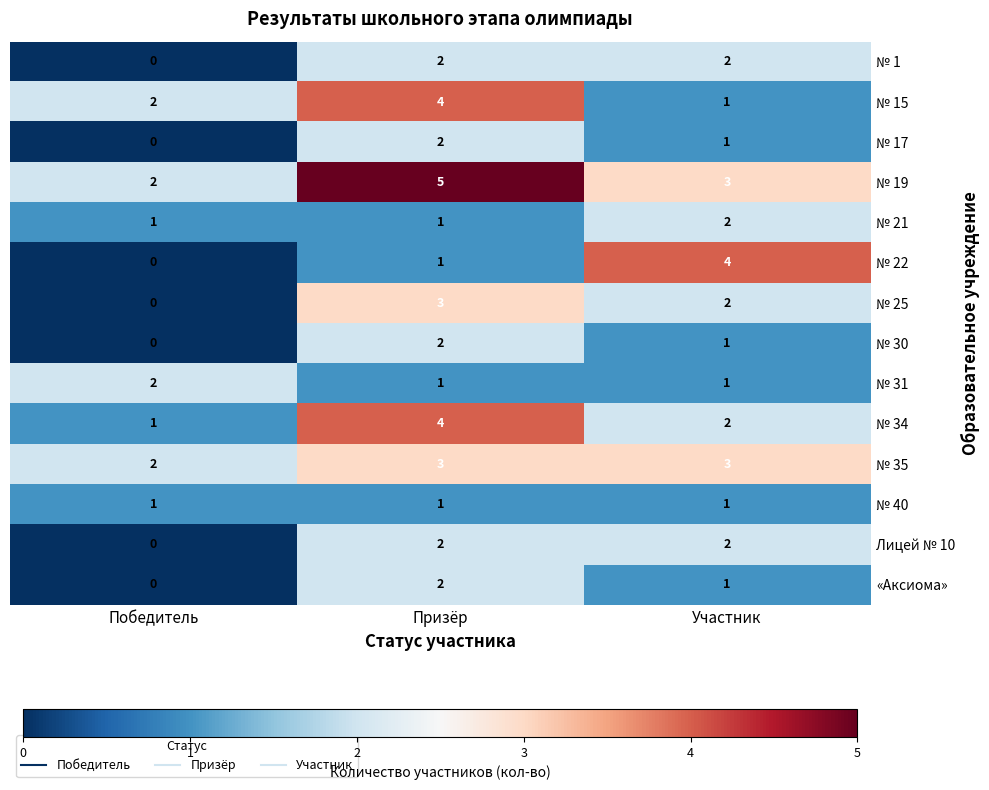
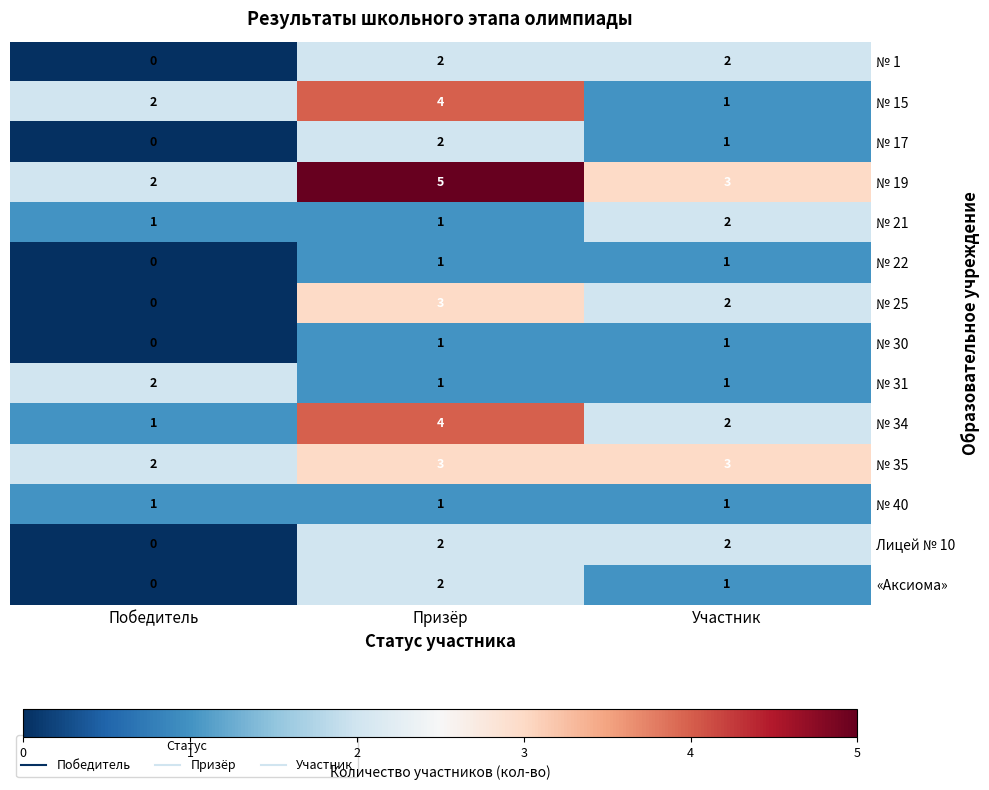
№ 22, Участник: 4 -> 1
№ 30, Призёр: 2 -> 1
